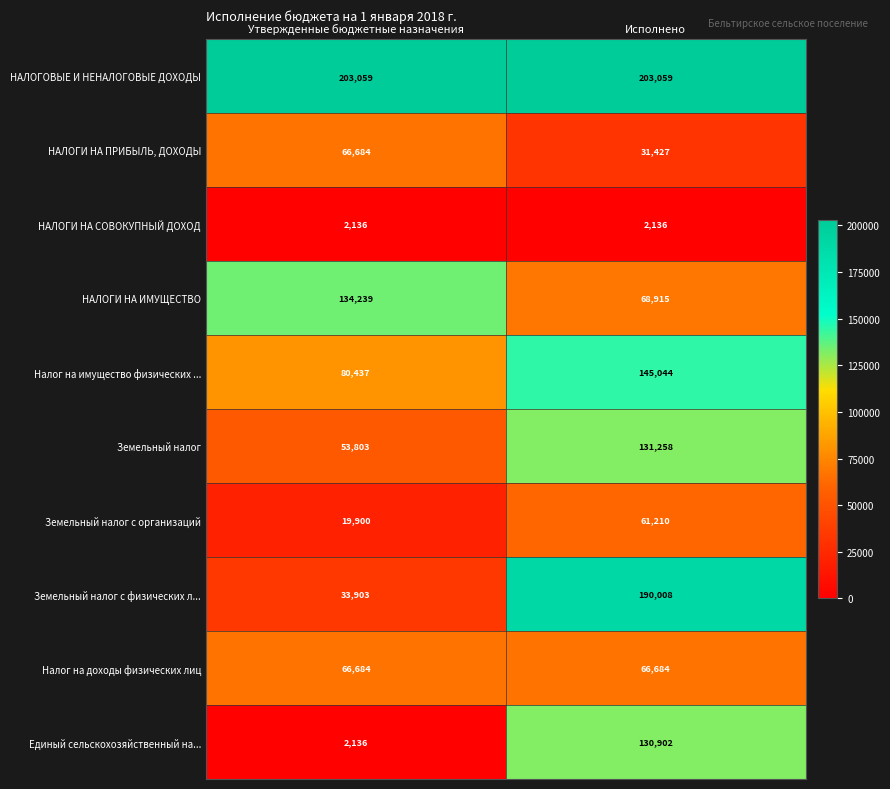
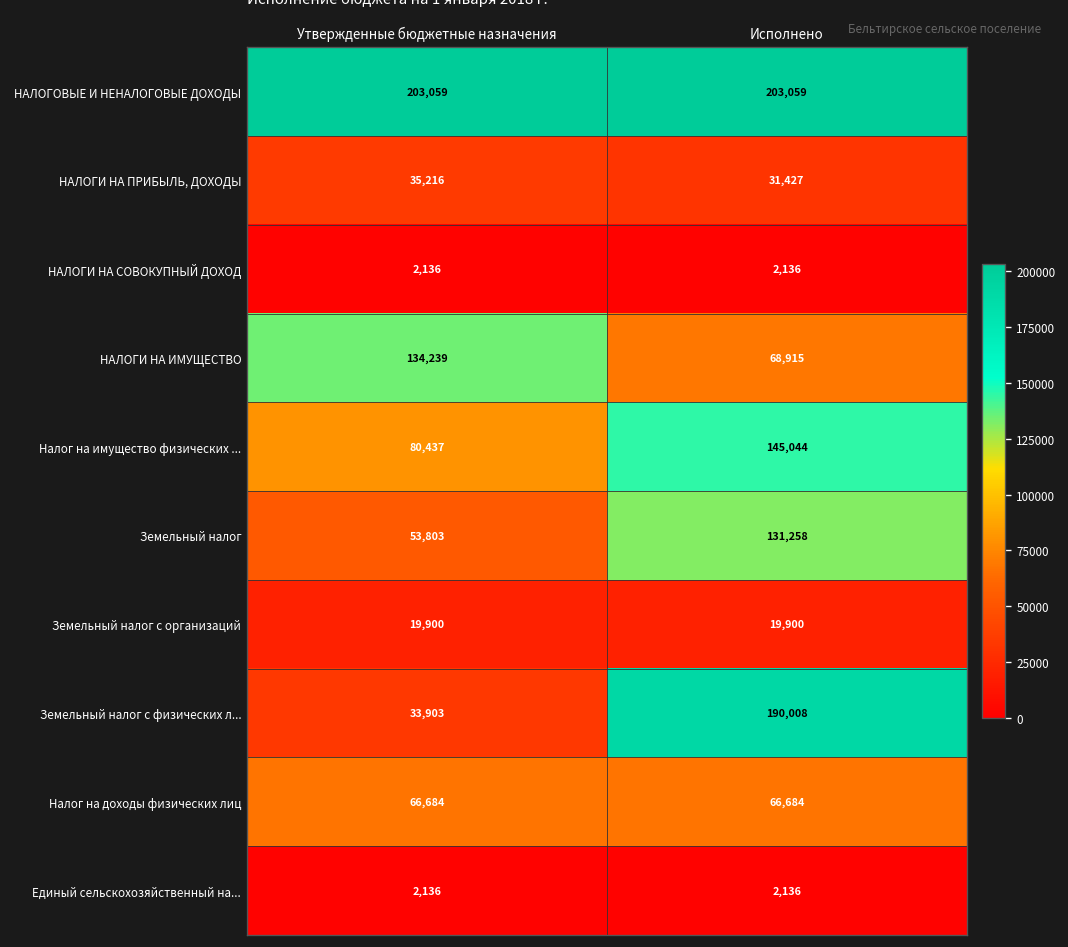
НАЛОГИ НА ПРИБЫЛЬ, ДОХОДЫ, Утвержденные бюджетные назначения: 66,684 -> 35,216
Земельный налог с организаций, Исполнено: 61,210 -> 19,900
Единый сельскохозяйственный на..., Исполнено: 130,902 -> 2,136
